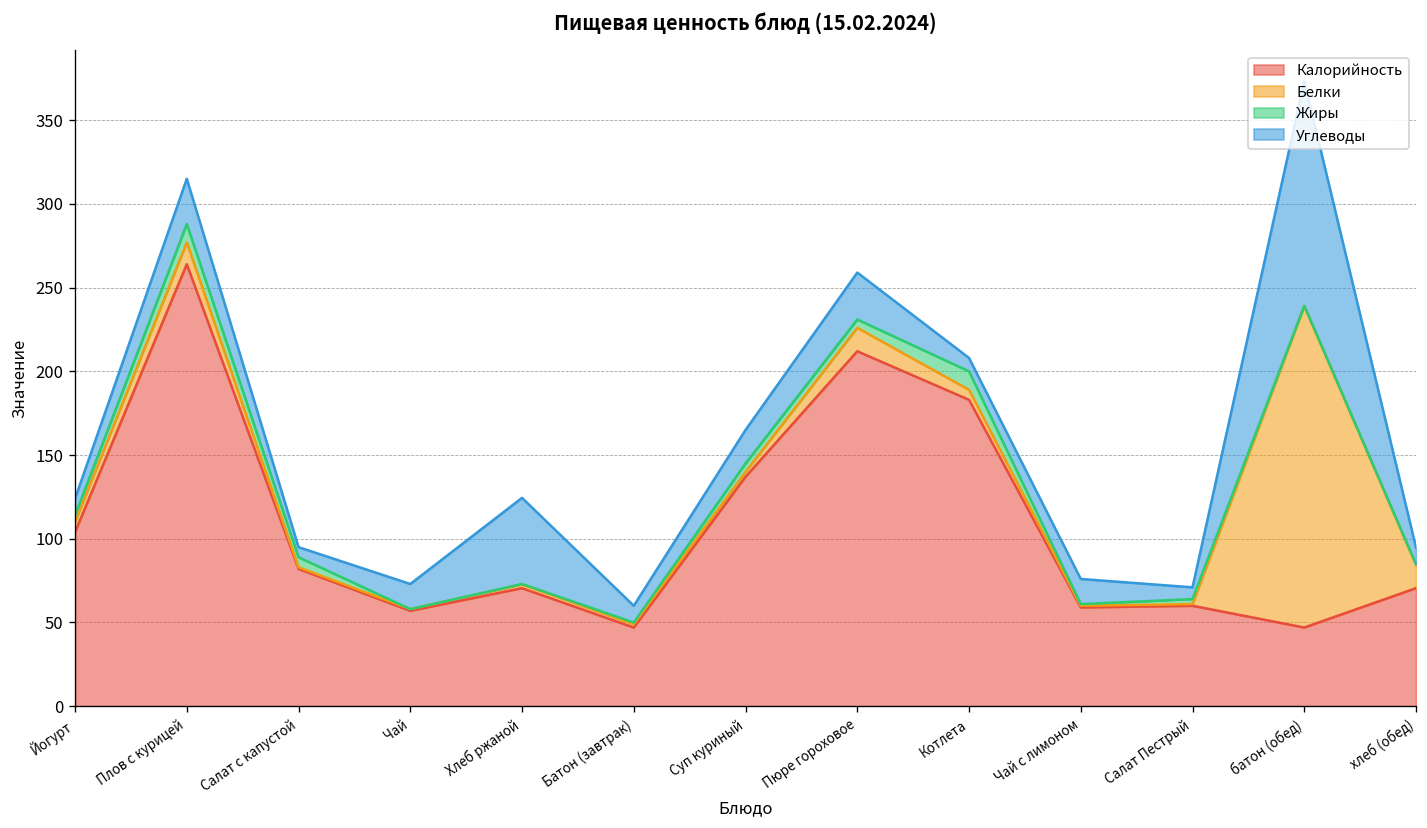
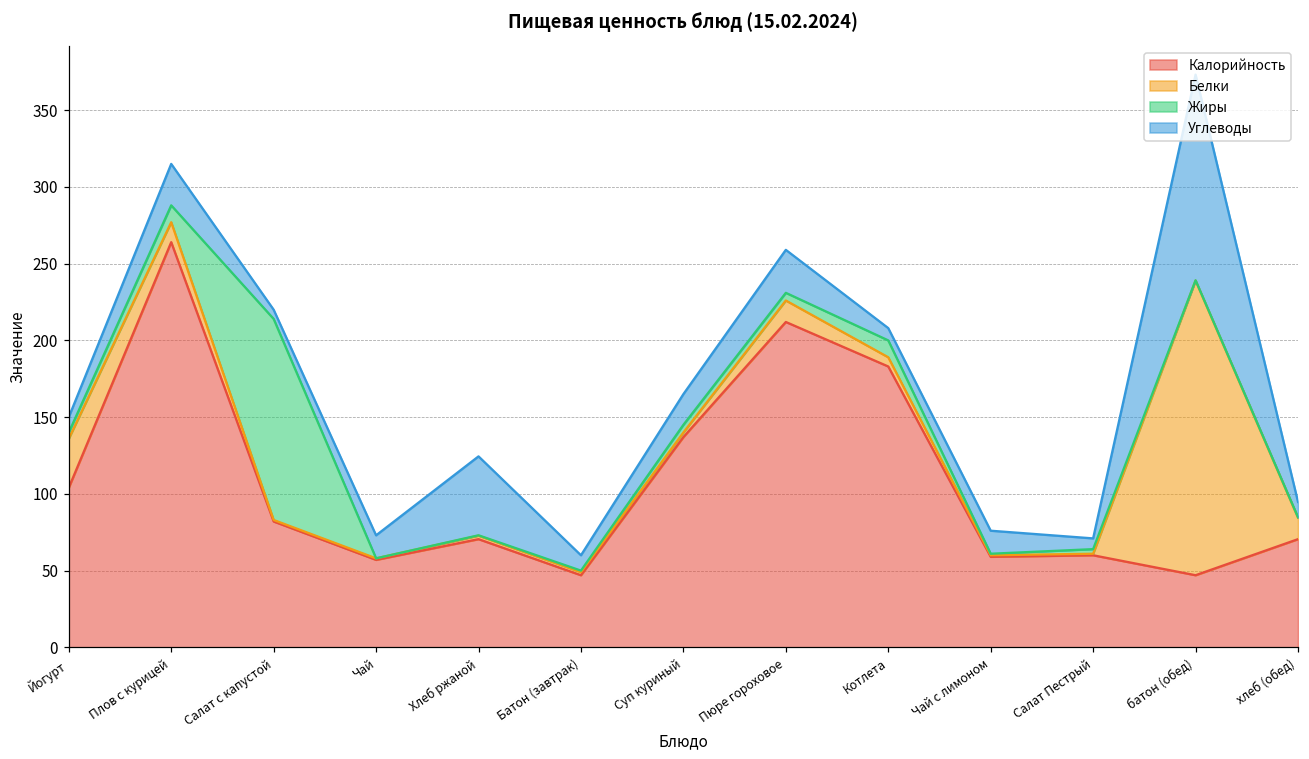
Белки, Йогурт: 6 -> 32
Жиры, Салат с капустой: 6 -> 131
